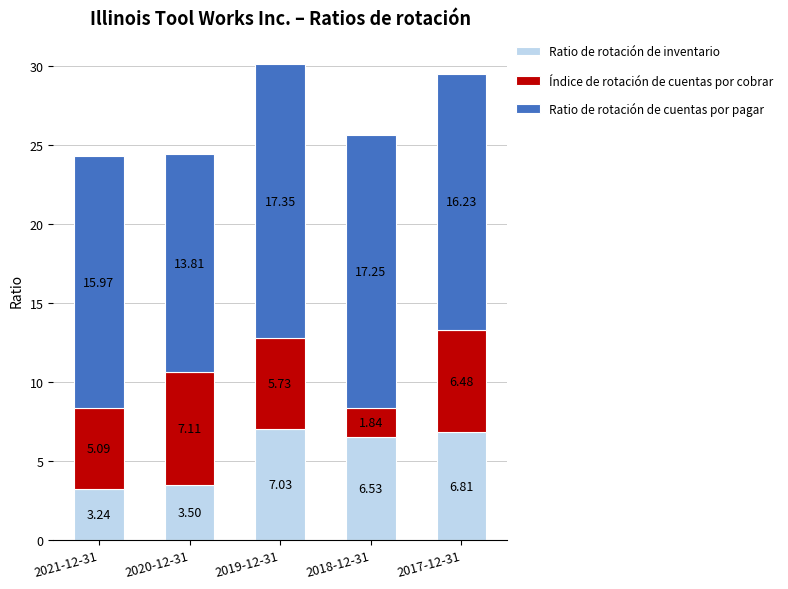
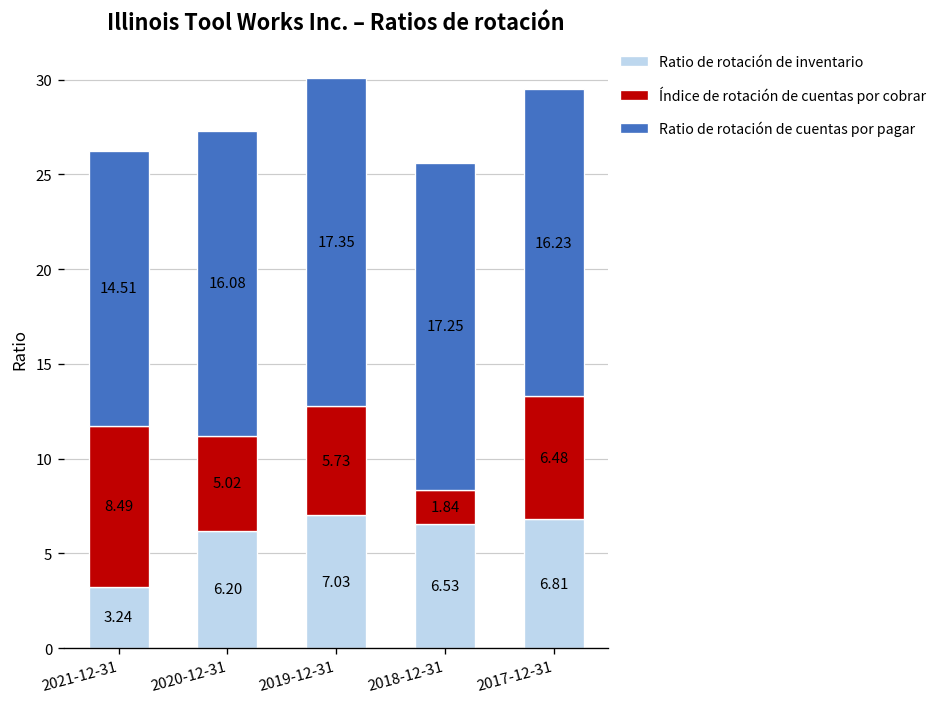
Índice de rotación de cuentas por cobrar, 2021-12-31: 5.09 -> 8.49
Ratio de rotación de cuentas por pagar, 2021-12-31: 15.97 -> 14.51
Ratio de rotación de inventario, 2020-12-31: 3.50 -> 6.20
Índice de rotación de cuentas por cobrar, 2020-12-31: 7.11 -> 5.02
Ratio de rotación de cuentas por pagar, 2020-12-31: 13.81 -> 16.08
